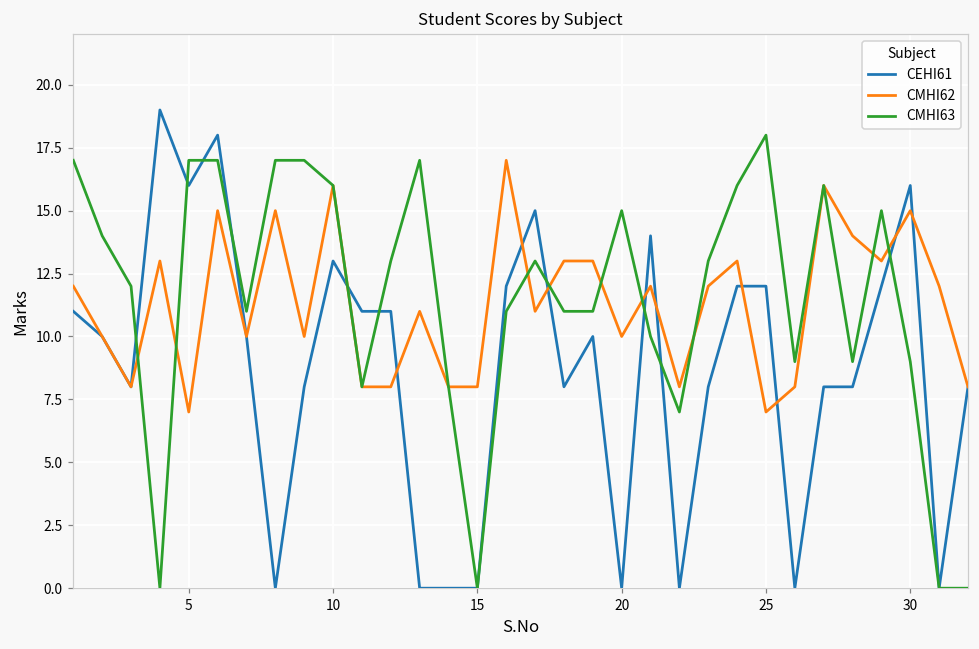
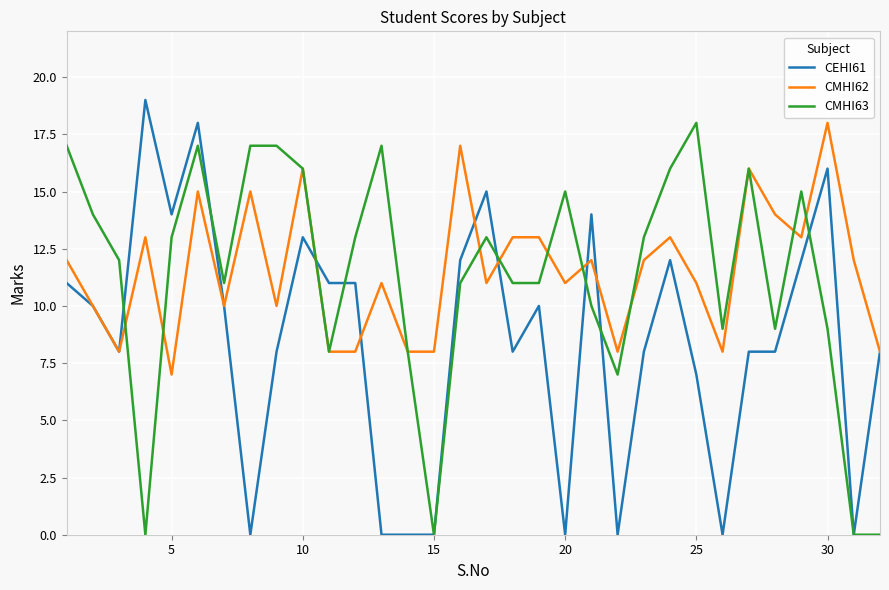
CEHI61, 5: 16 -> 14
CMHI63, 5: 17 -> 13
CMHI62, 20: 10 -> 11
CEHI61, 25: 12 -> 7
CMHI62, 25: 7 -> 11
CMHI62, 30: 15 -> 18
